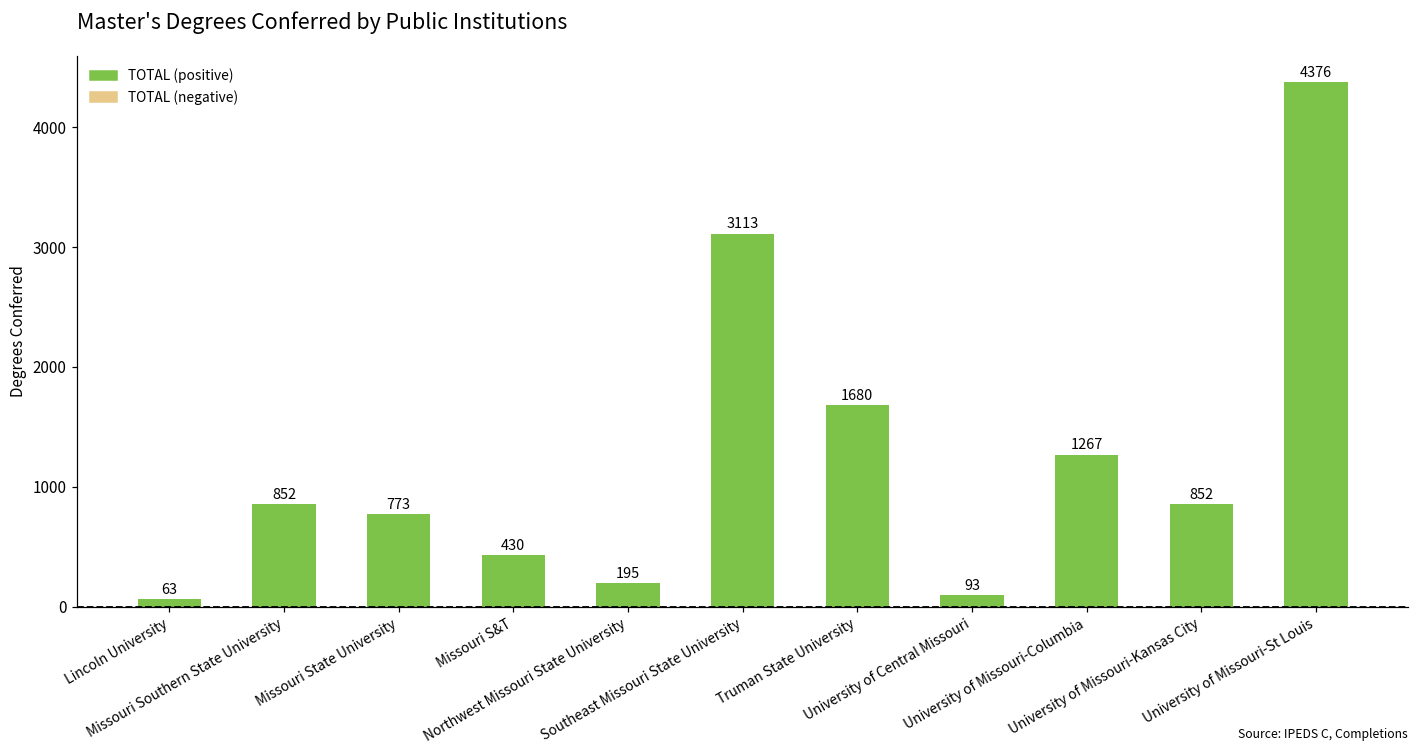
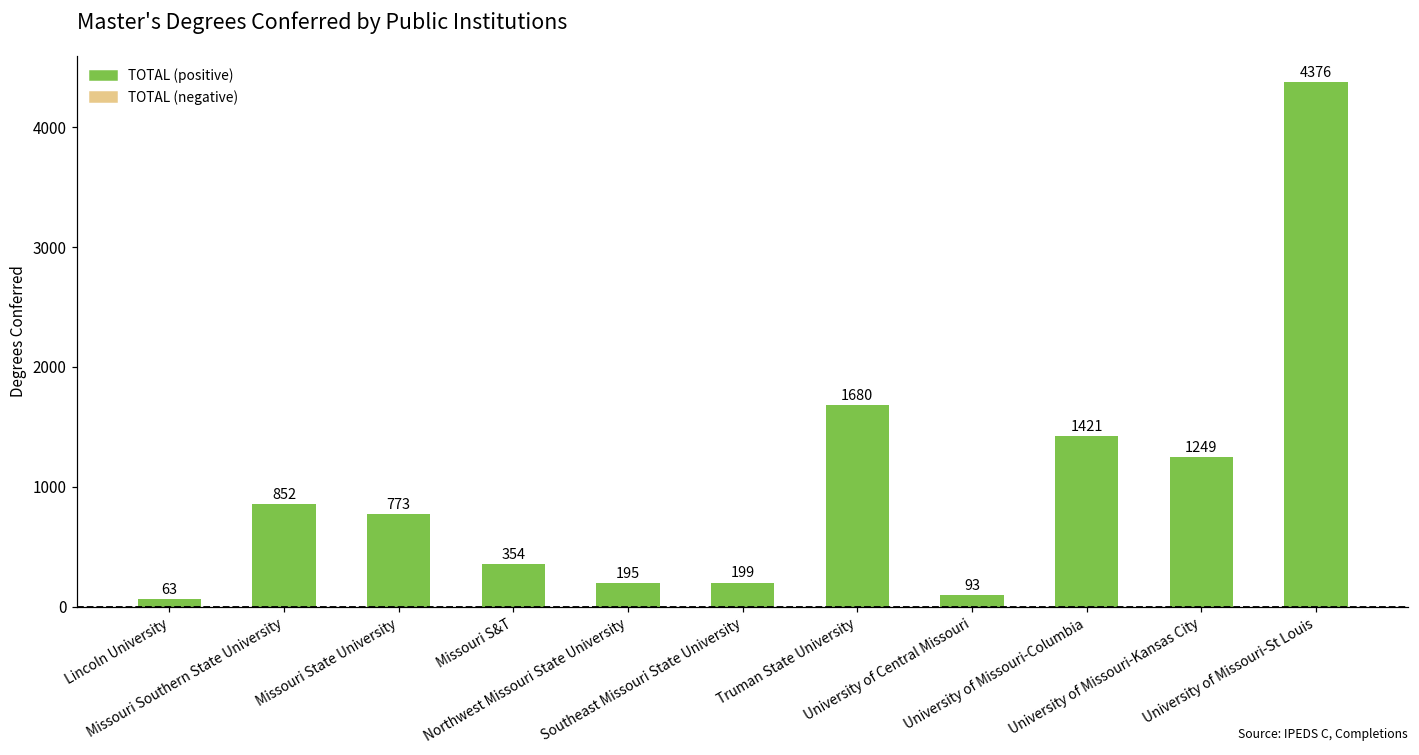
Missouri S&T: 430 -> 354
Southeast Missouri State University: 3113 -> 199
University of Missouri-Columbia: 1267 -> 1421
University of Missouri-Kansas City: 852 -> 1249
